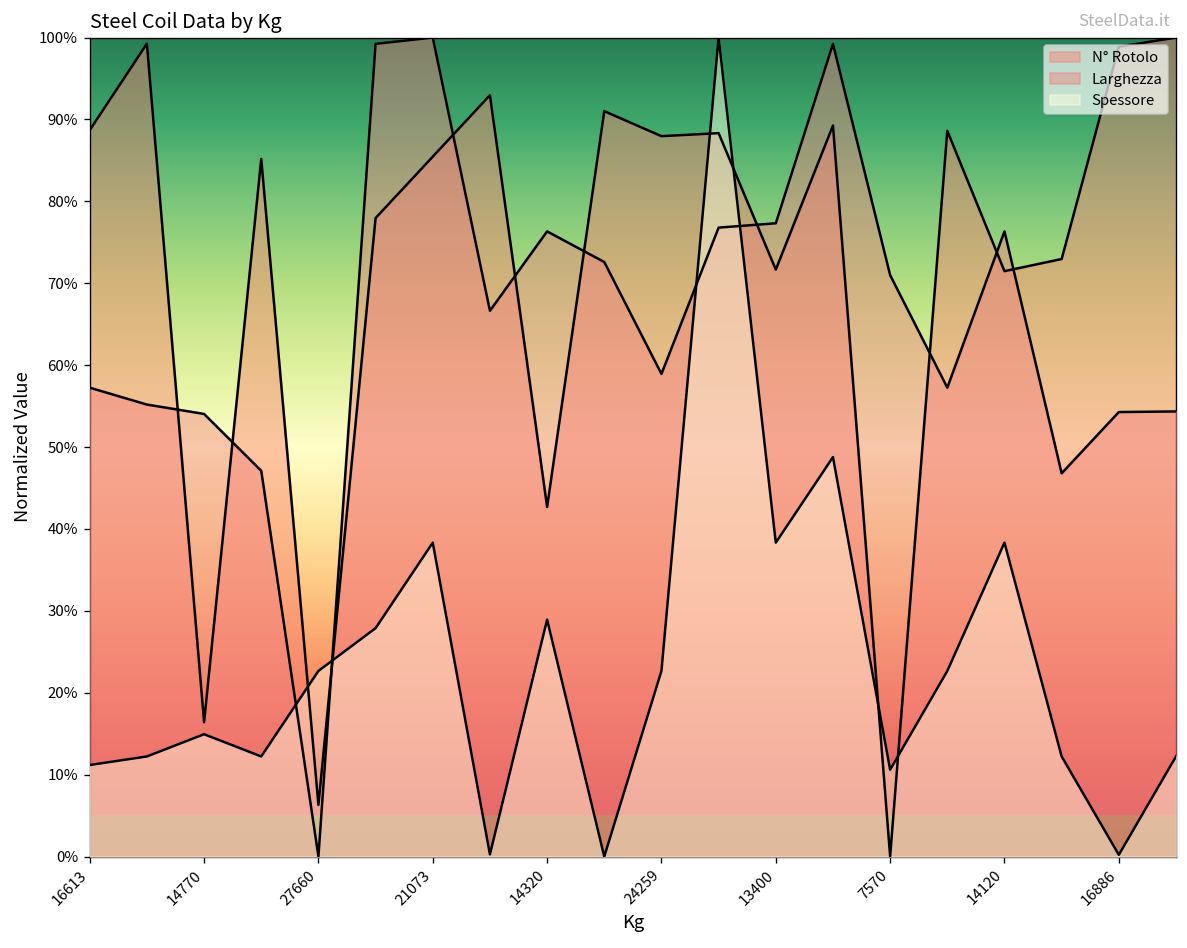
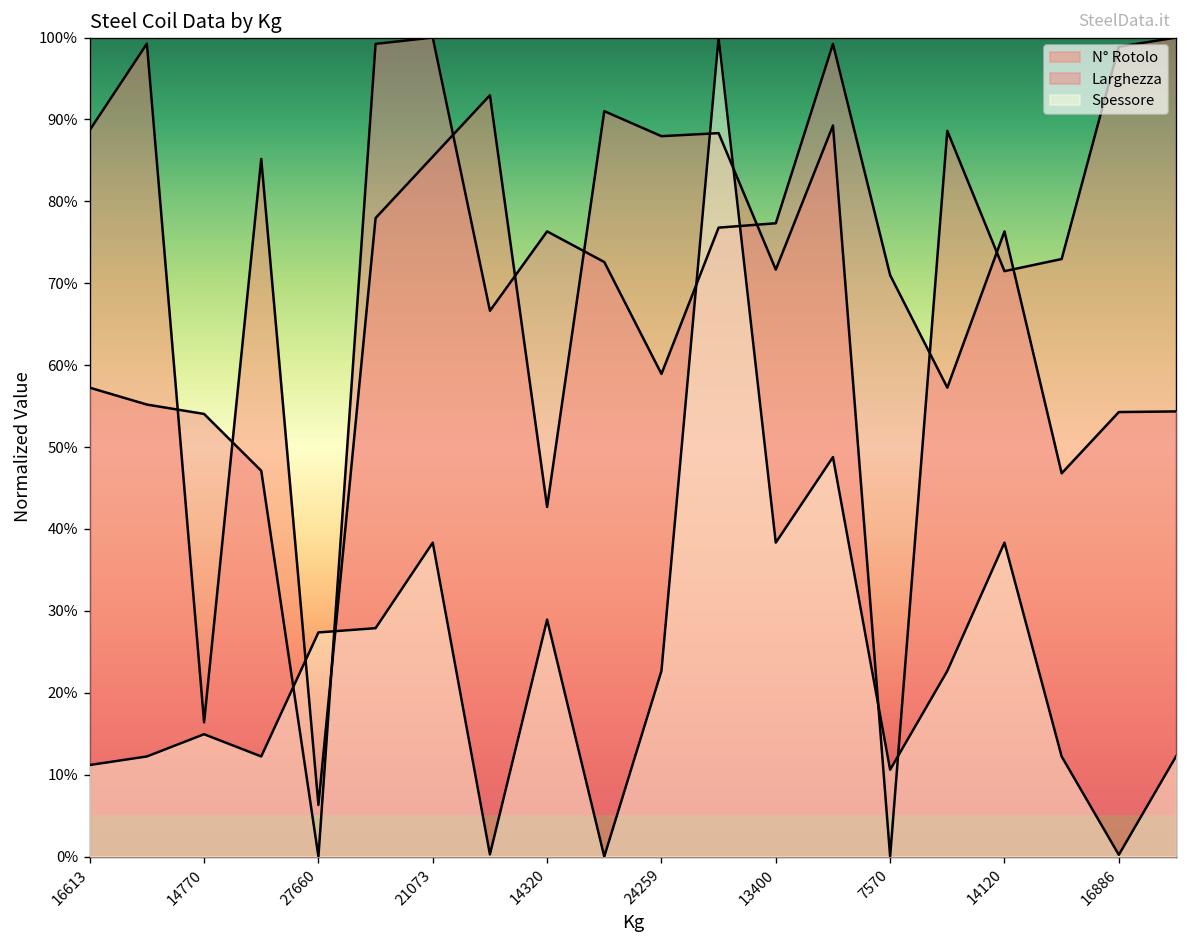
Spessore, 27660: 23% -> 27%
